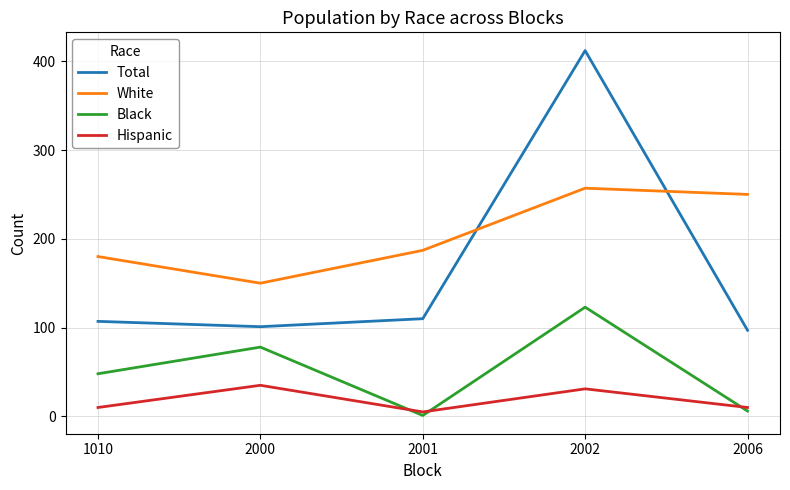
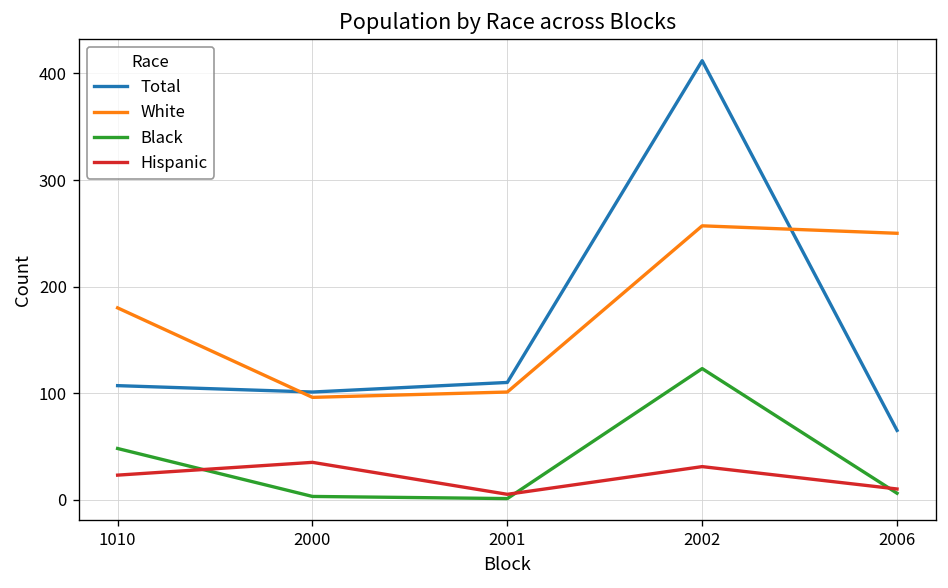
Hispanic, 1010: 10 -> 20
White, 2000: 150 -> 100
Black, 2000: 80 -> 0
White, 2001: 190 -> 100
Total, 2006: 100 -> 70
